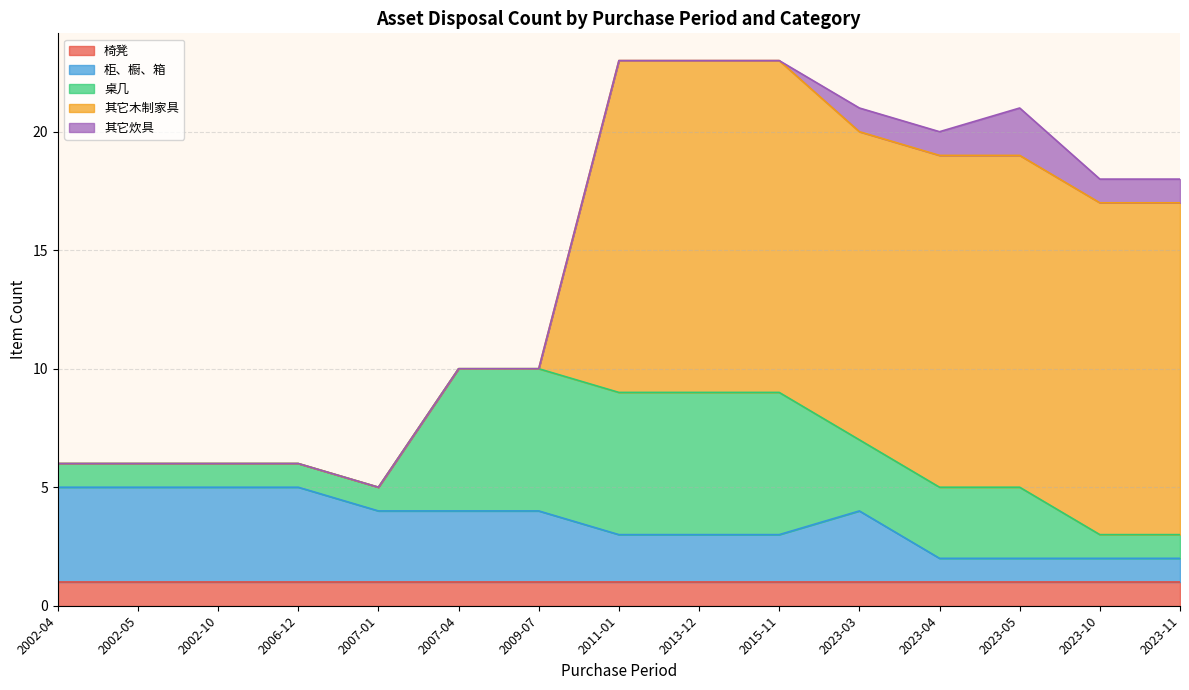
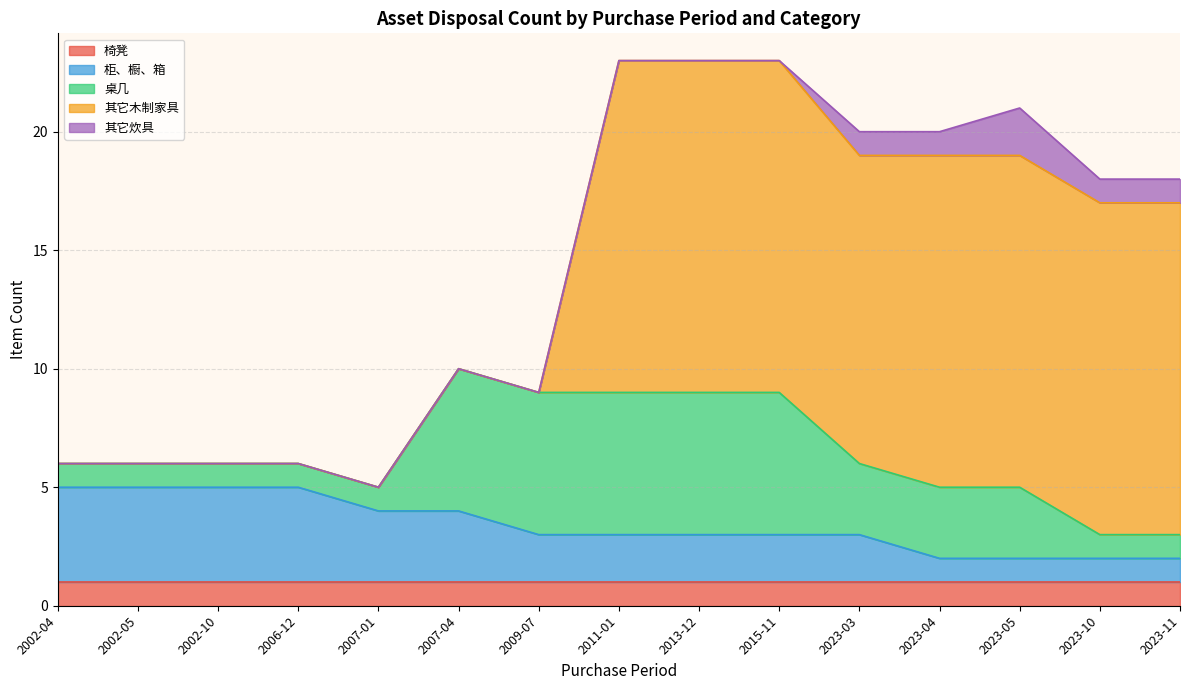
柜、橱、箱, 2009-07: 4.0 -> 3.0
柜、橱、箱, 2023-03: 4.0 -> 3.0
